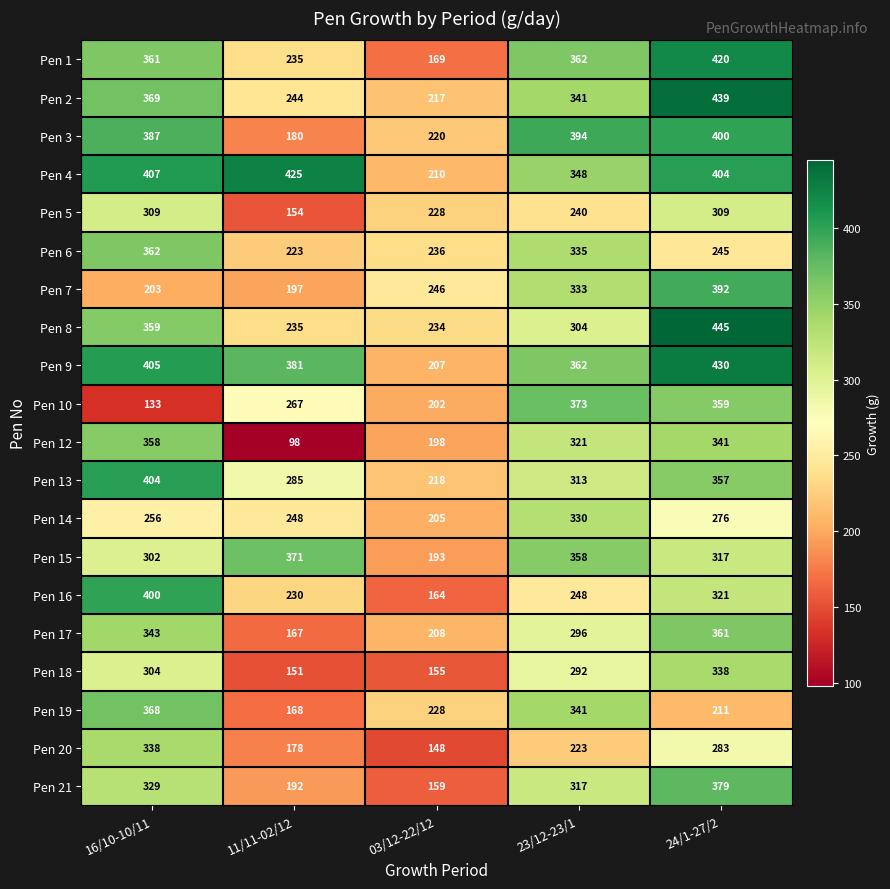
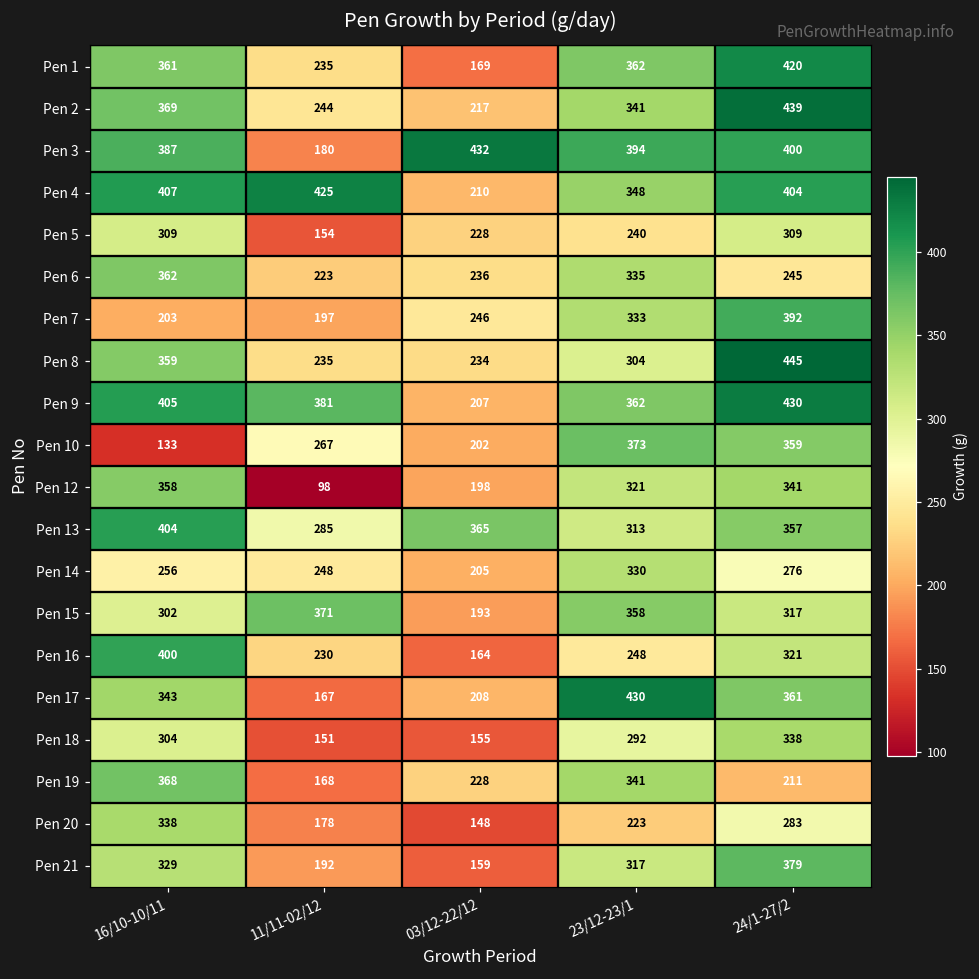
Pen 3, 03/12-22/12: 220 -> 432
Pen 13, 03/12-22/12: 218 -> 365
Pen 17, 23/12-23/1: 296 -> 430
